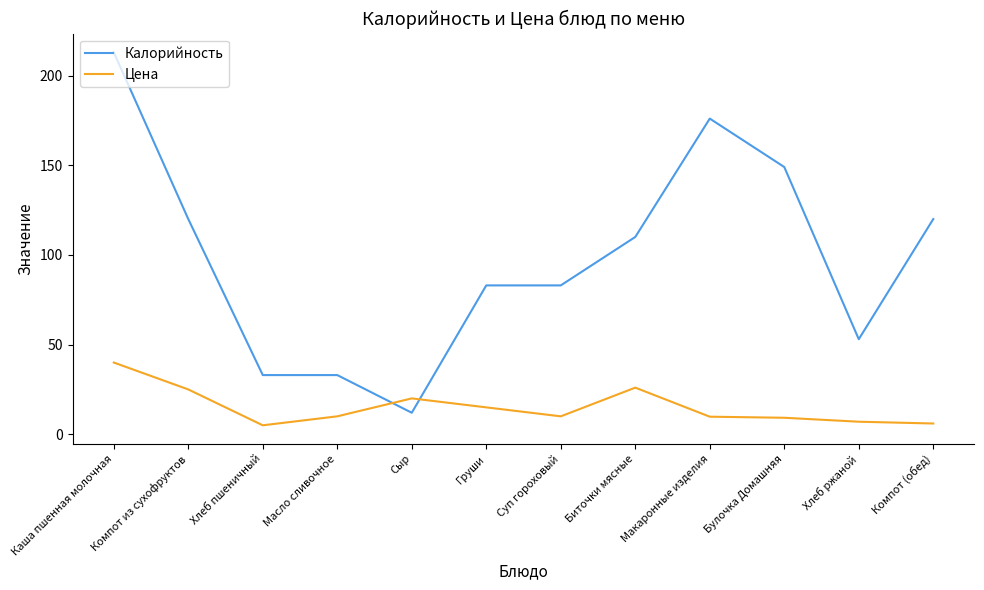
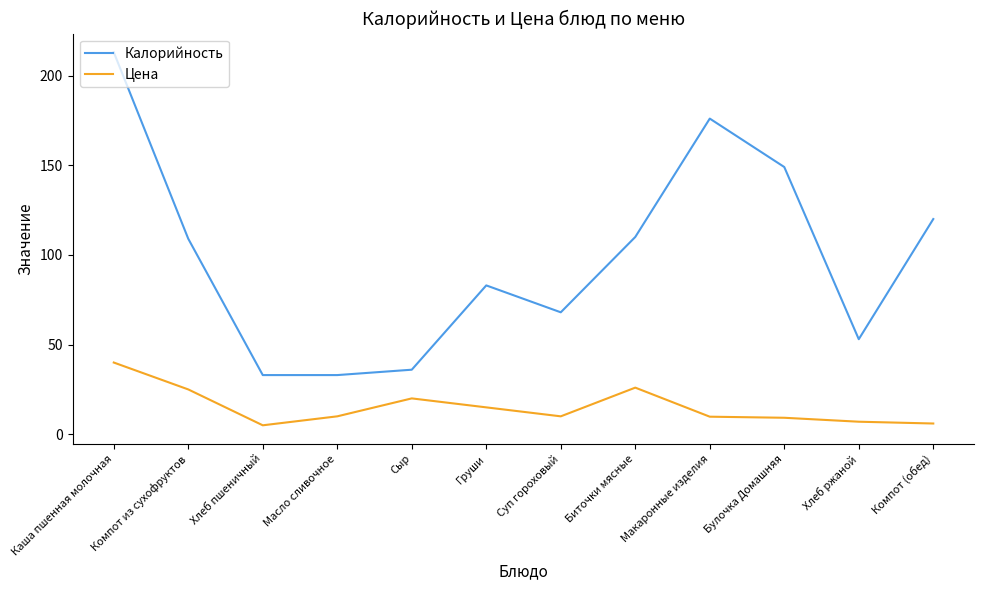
Калорийность, Компот из сухофруктов: 120 -> 109
Калорийность, Сыр: 12 -> 36
Калорийность, Суп гороховый: 83 -> 68
